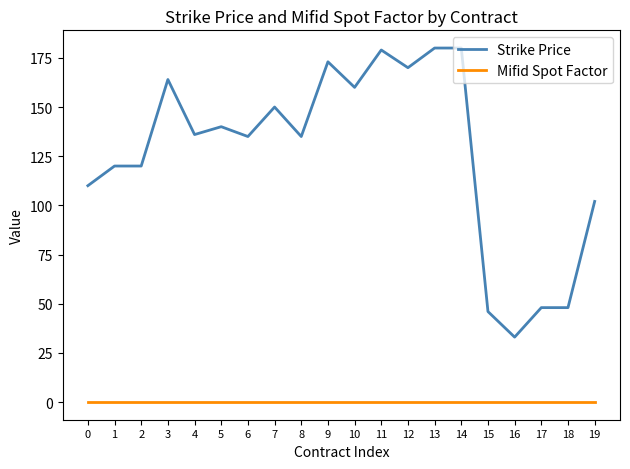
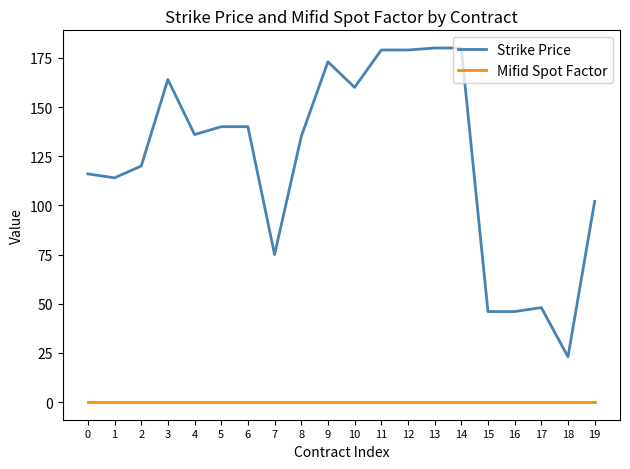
Strike Price, 0: 110 -> 116
Strike Price, 1: 120 -> 114
Strike Price, 6: 135 -> 140
Strike Price, 7: 150 -> 75
Strike Price, 12: 170 -> 179
Strike Price, 16: 33 -> 46
Strike Price, 18: 48 -> 23
